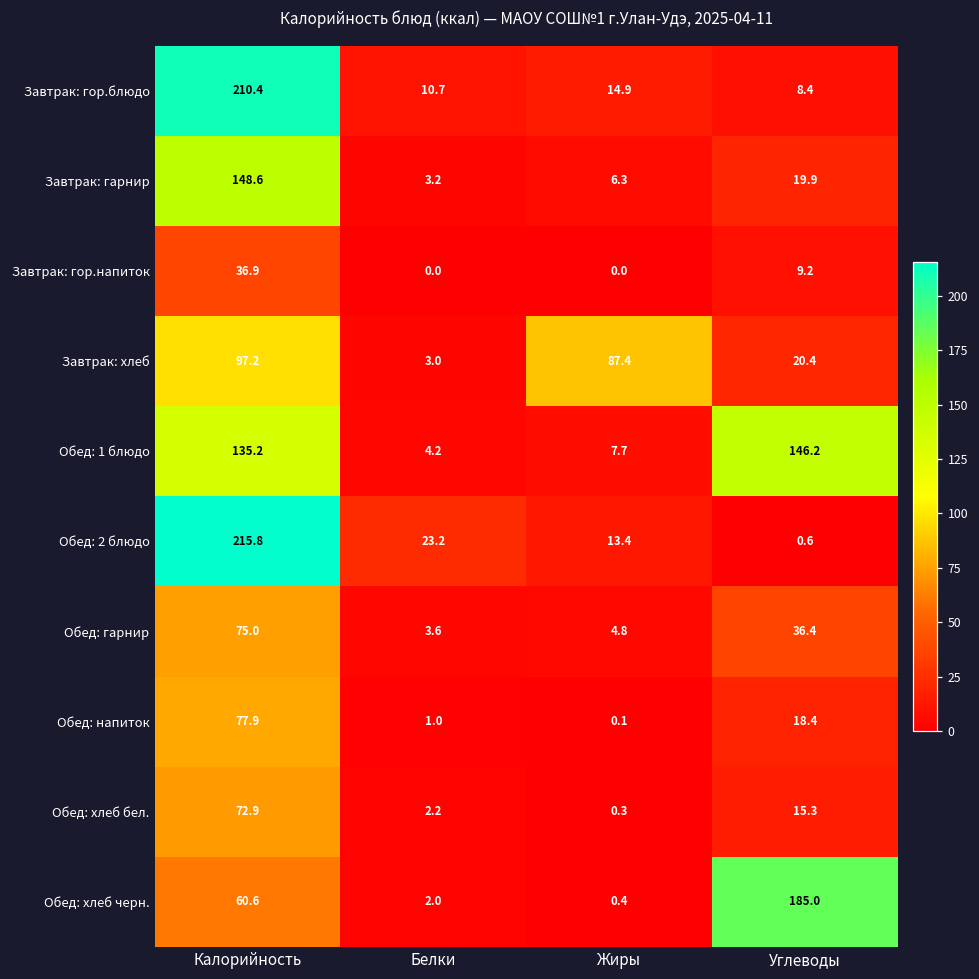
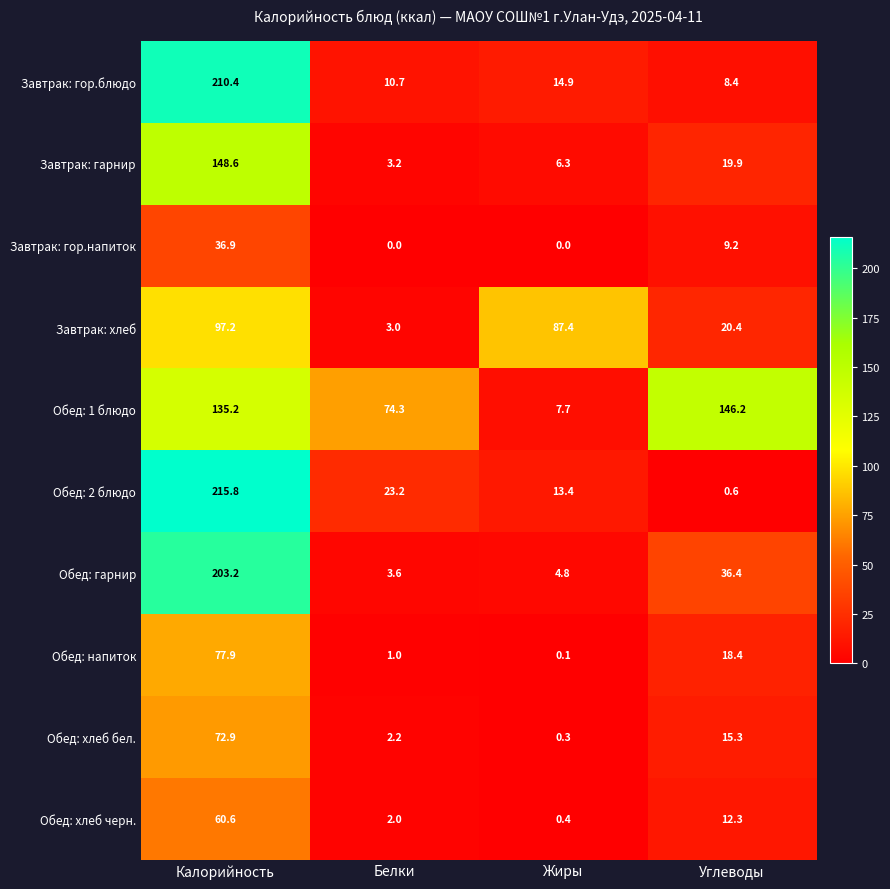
Обед: 1 блюдо, Белки: 4.2 -> 74.3
Обед: гарнир, Калорийность: 75.0 -> 203.2
Обед: хлеб черн., Углеводы: 185.0 -> 12.3
